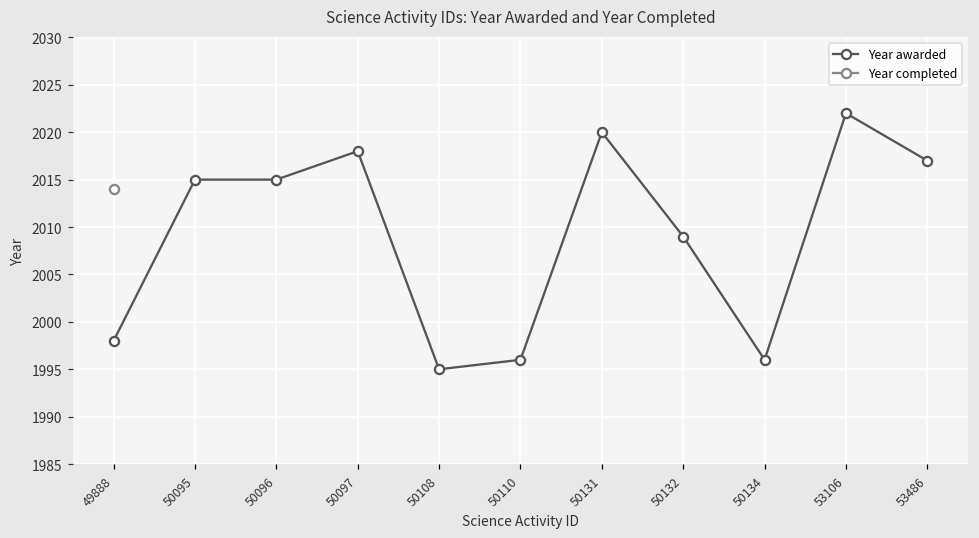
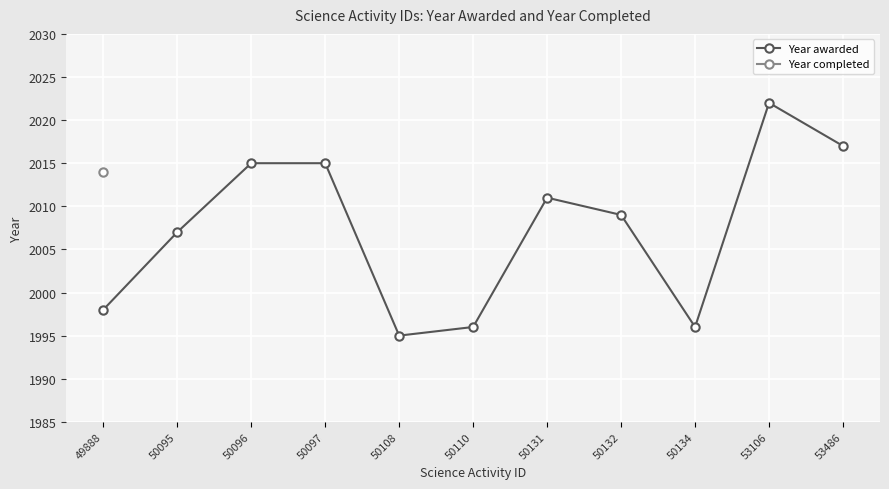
Year awarded, 50095: 2015 -> 2007
Year awarded, 50097: 2018 -> 2015
Year awarded, 50131: 2020 -> 2011
